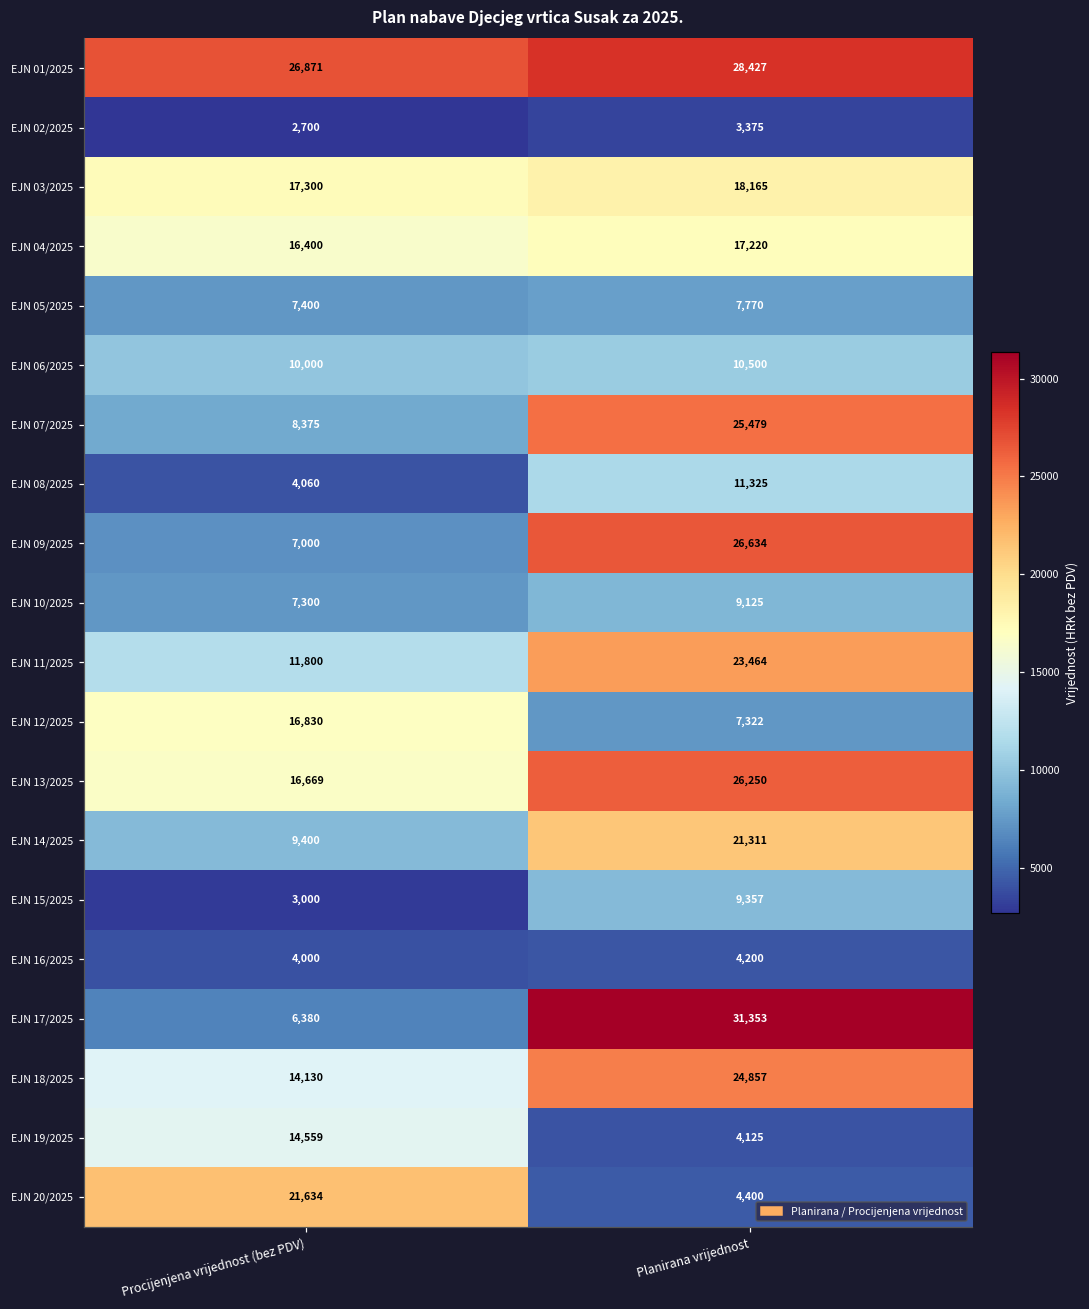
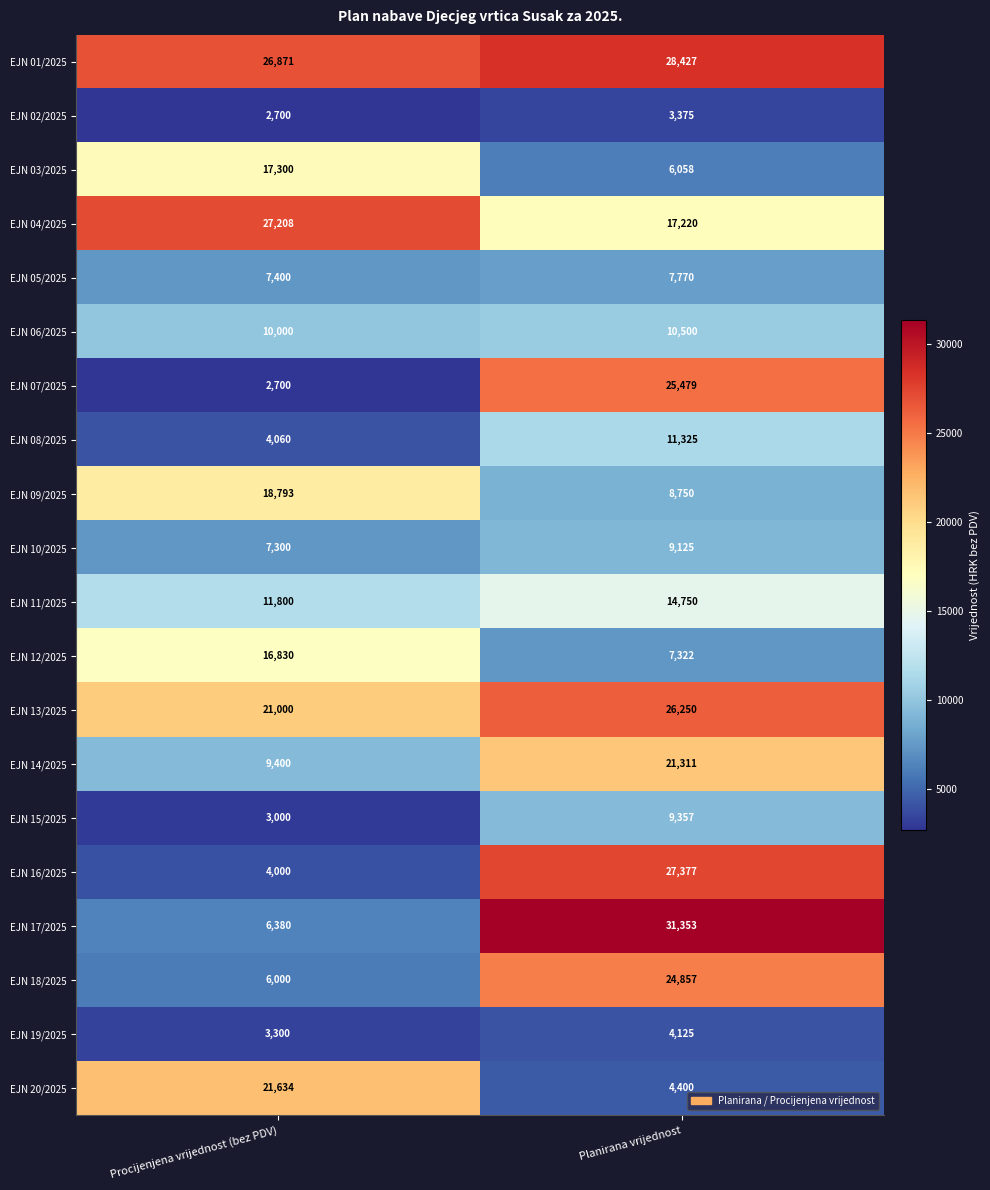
EJN 03/2025, Planirana vrijednost: 18,165 -> 6,058
EJN 04/2025, Procijenjena vrijednost (bez PDV): 16,400 -> 27,208
EJN 07/2025, Procijenjena vrijednost (bez PDV): 8,375 -> 2,700
EJN 09/2025, Procijenjena vrijednost (bez PDV): 7,000 -> 18,793
EJN 09/2025, Planirana vrijednost: 26,634 -> 8,750
EJN 11/2025, Planirana vrijednost: 23,464 -> 14,750
EJN 13/2025, Procijenjena vrijednost (bez PDV): 16,669 -> 21,000
EJN 16/2025, Planirana vrijednost: 4,200 -> 27,377
EJN 18/2025, Procijenjena vrijednost (bez PDV): 14,130 -> 6,000
EJN 19/2025, Procijenjena vrijednost (bez PDV): 14,559 -> 3,300
